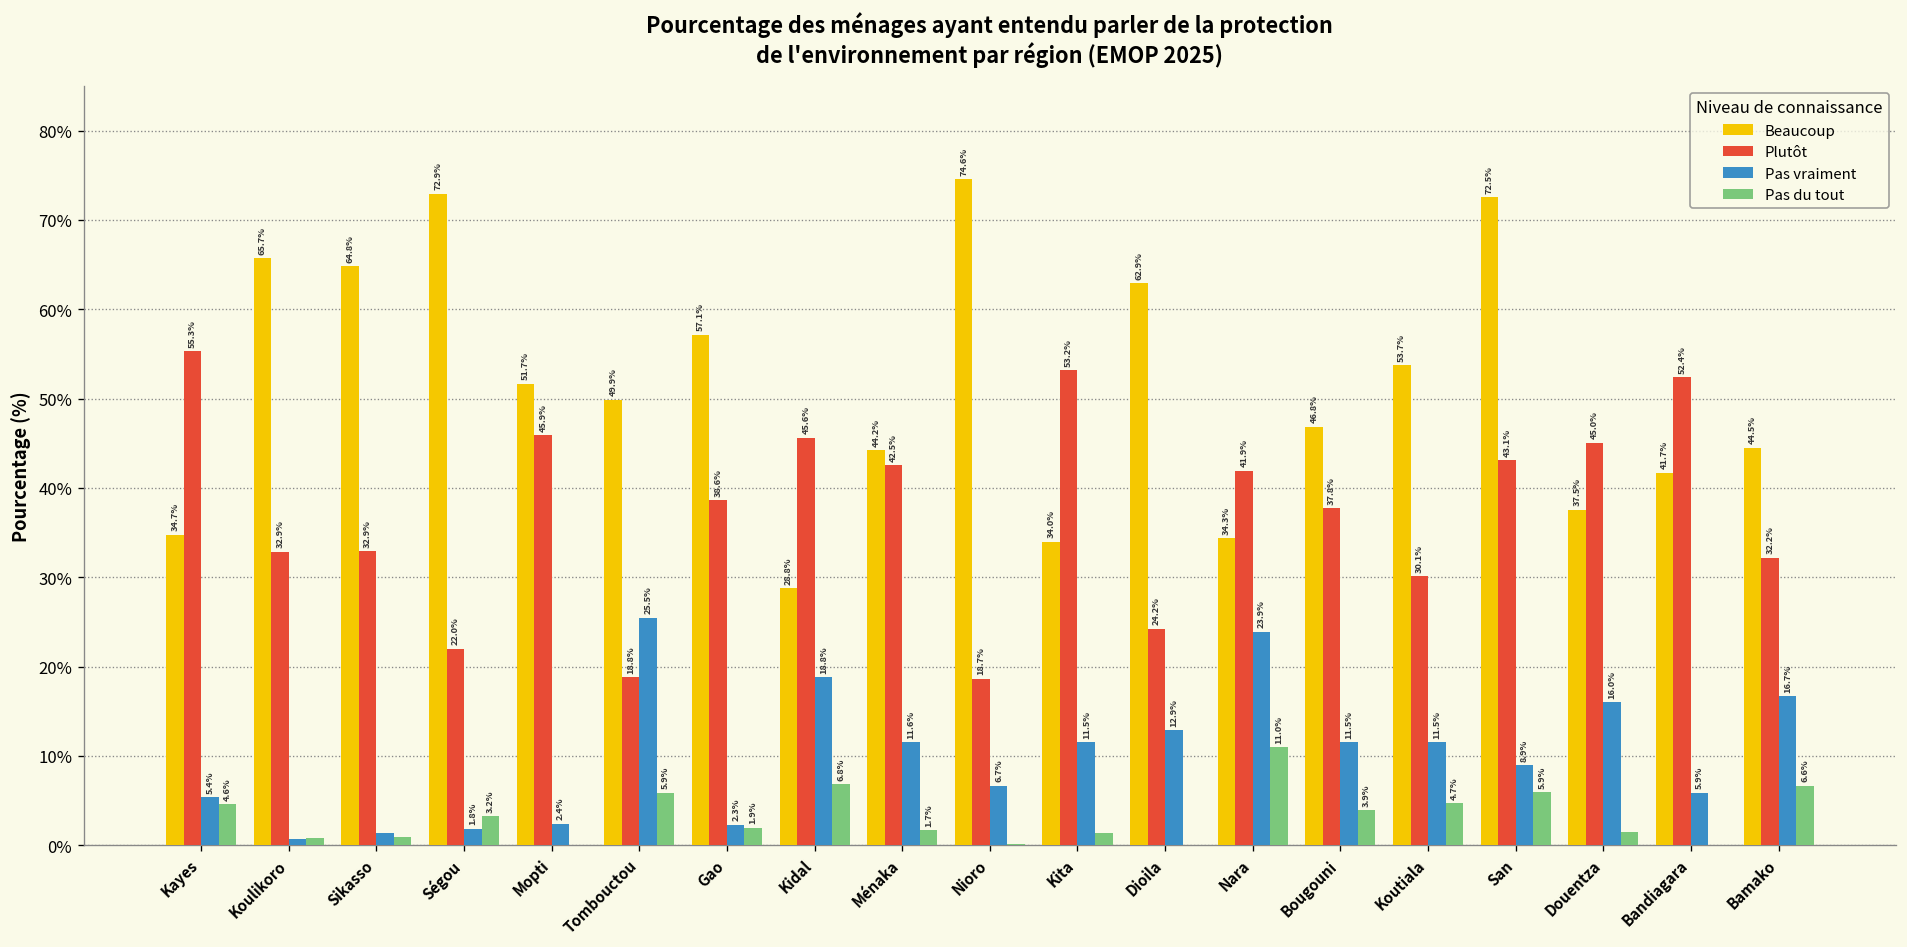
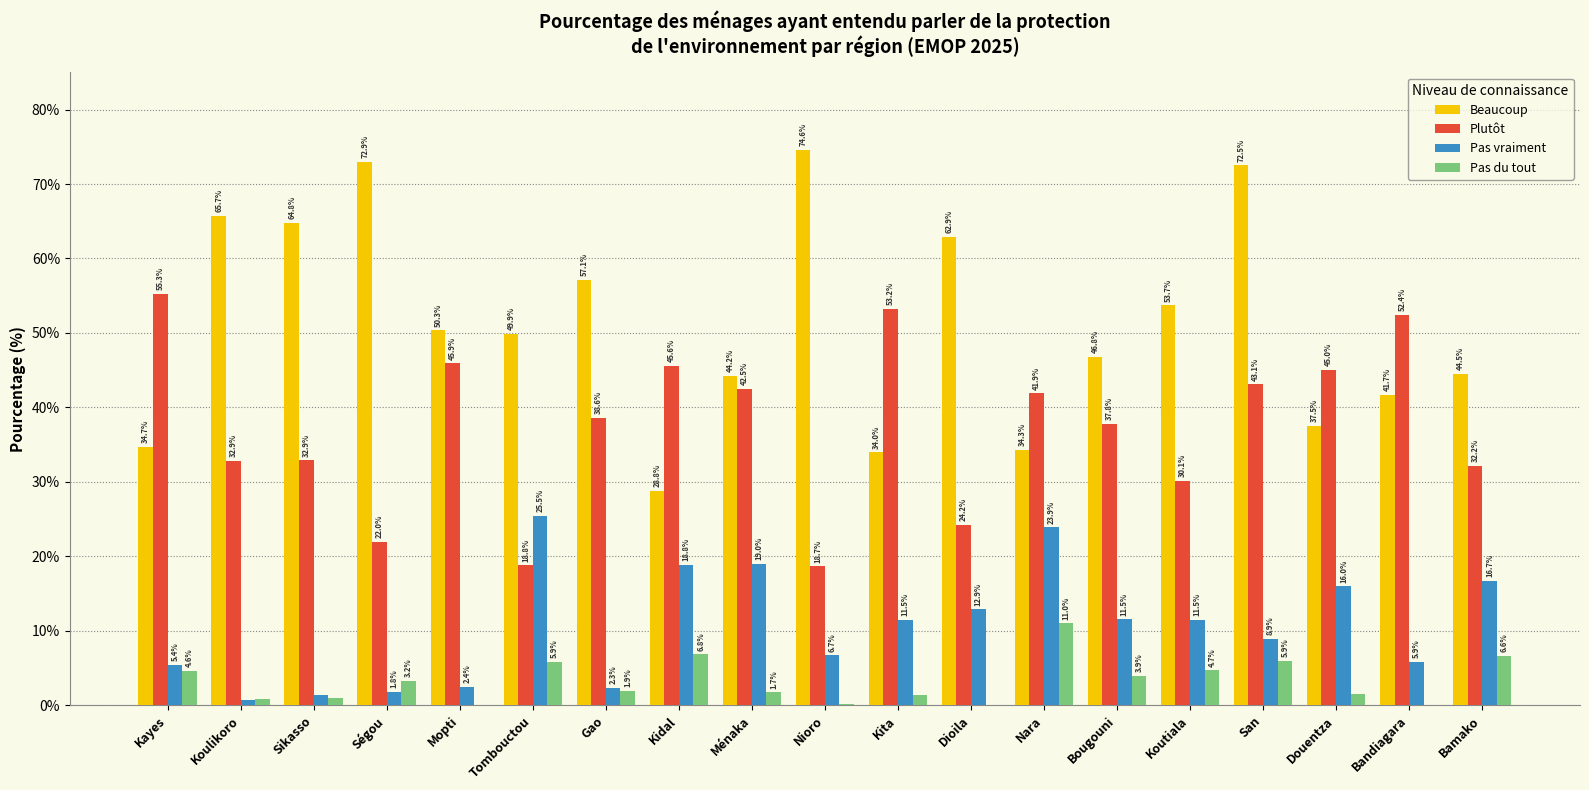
Beaucoup, Mopti: 51.7% -> 50.3%
Pas vraiment, Ménaka: 11.6% -> 19.0%
